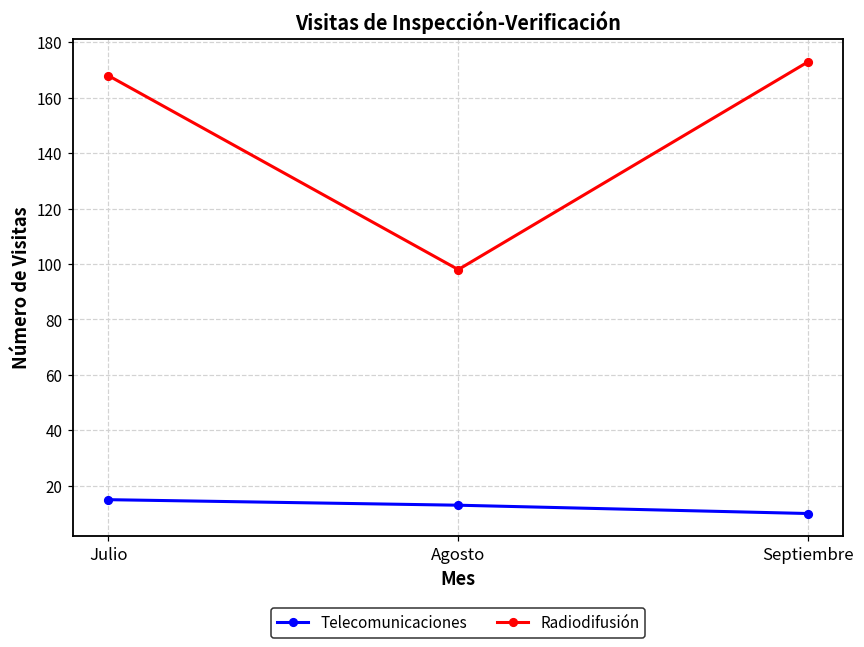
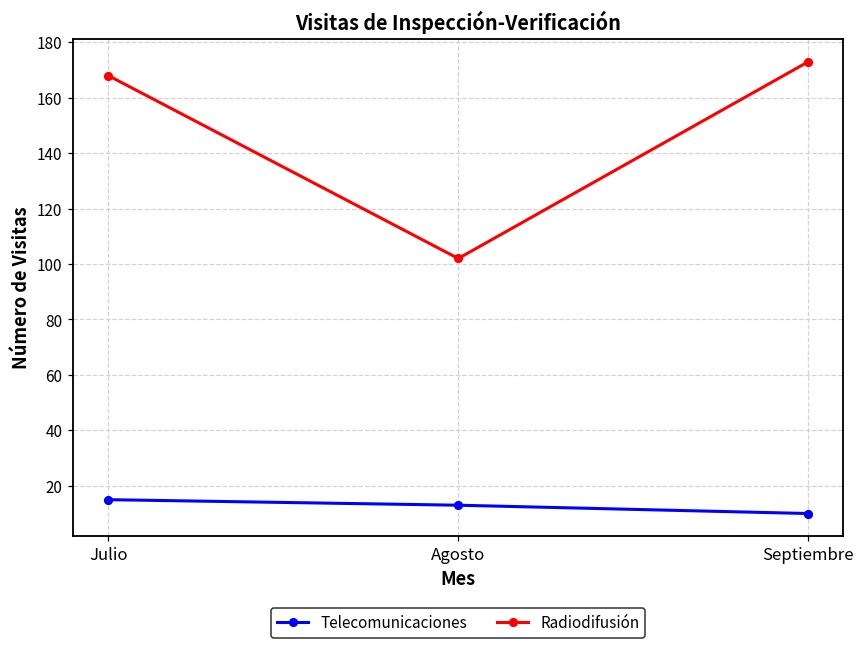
Radiodifusión, Agosto: 98 -> 102
